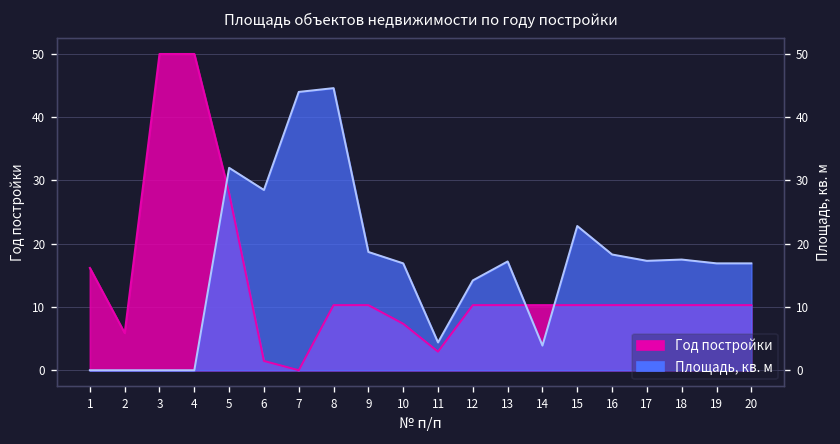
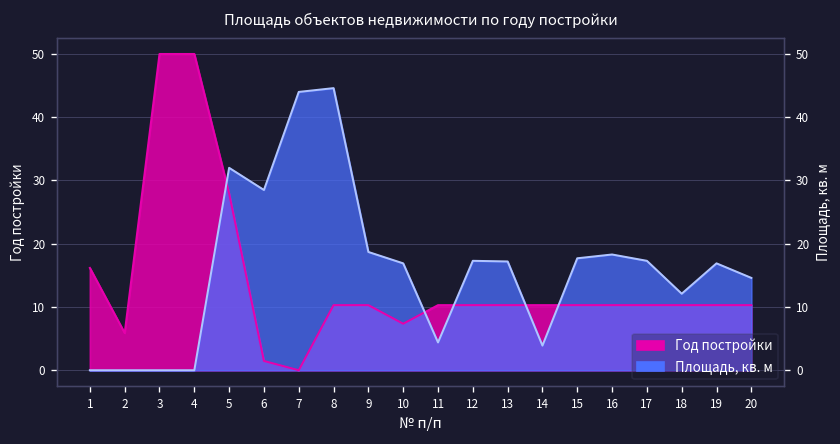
Год постройки, 11: 3 -> 10
Площадь, кв. м, 12: 14 -> 17
Площадь, кв. м, 15: 23 -> 18
Площадь, кв. м, 18: 18 -> 12
Площадь, кв. м, 20: 17 -> 15
